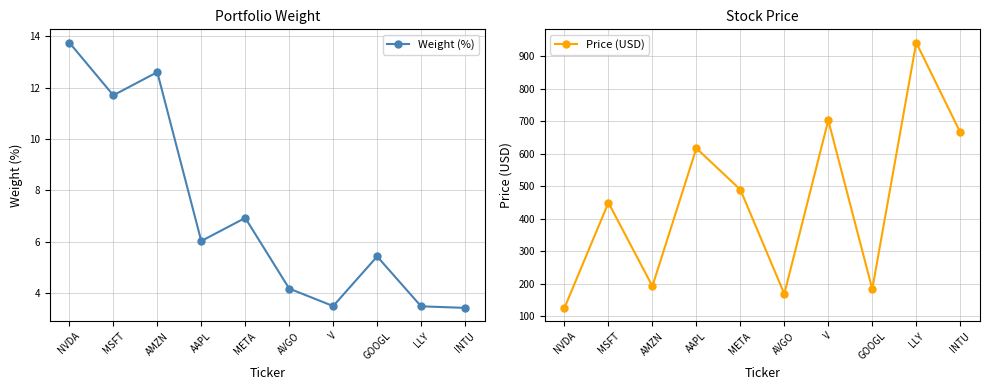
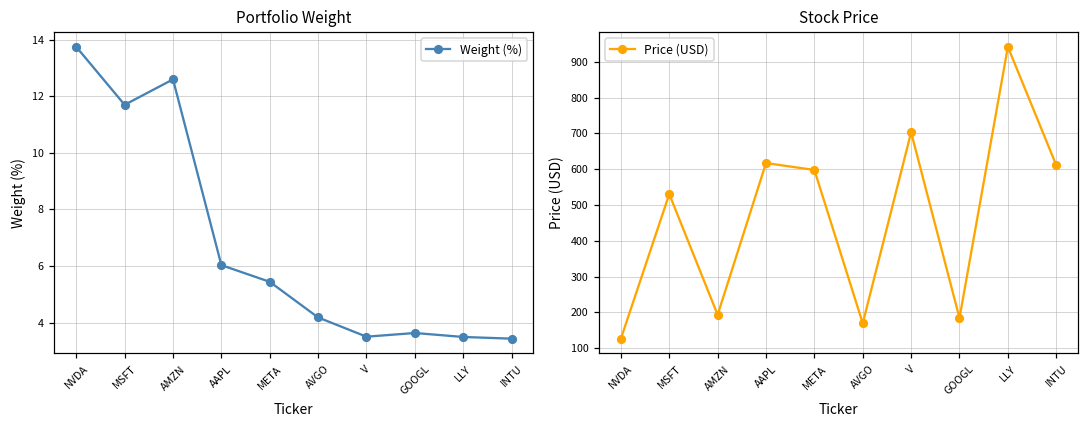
Portfolio Weight, META: 6.9 -> 5.4
Portfolio Weight, GOOGL: 5.4 -> 3.6
Stock Price, MSFT: 450 -> 530
Stock Price, META: 490 -> 600
Stock Price, INTU: 670 -> 610
